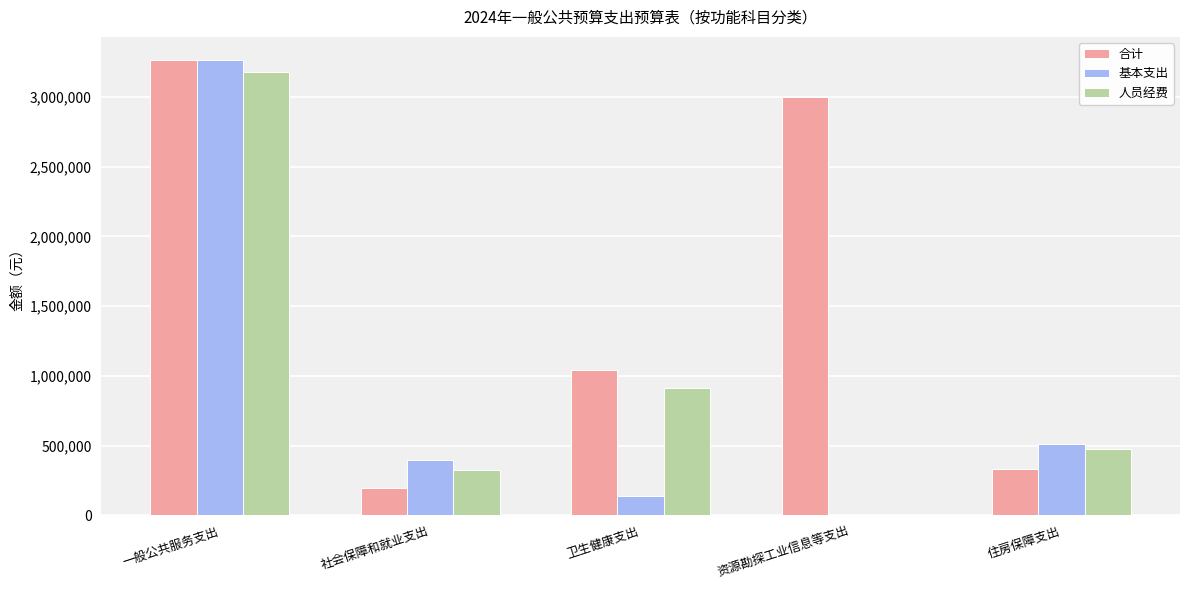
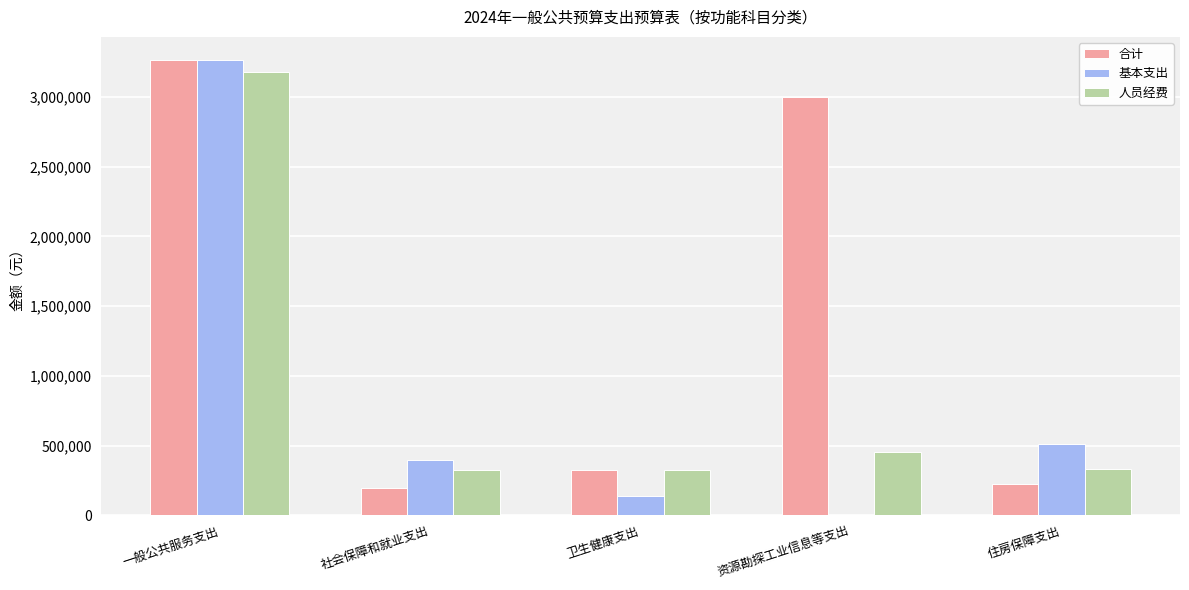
合计, 卫生健康支出: 1,040,000 -> 320,000
人员经费, 卫生健康支出: 910,000 -> 320,000
人员经费, 资源勘探工业信息等支出: 0 -> 460,000
合计, 住房保障支出: 330,000 -> 230,000
人员经费, 住房保障支出: 480,000 -> 330,000
